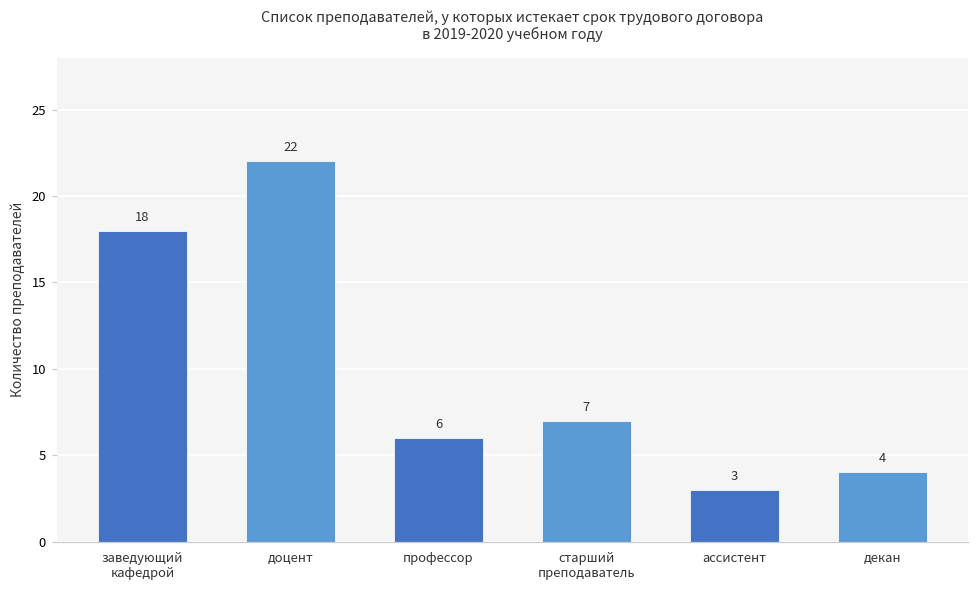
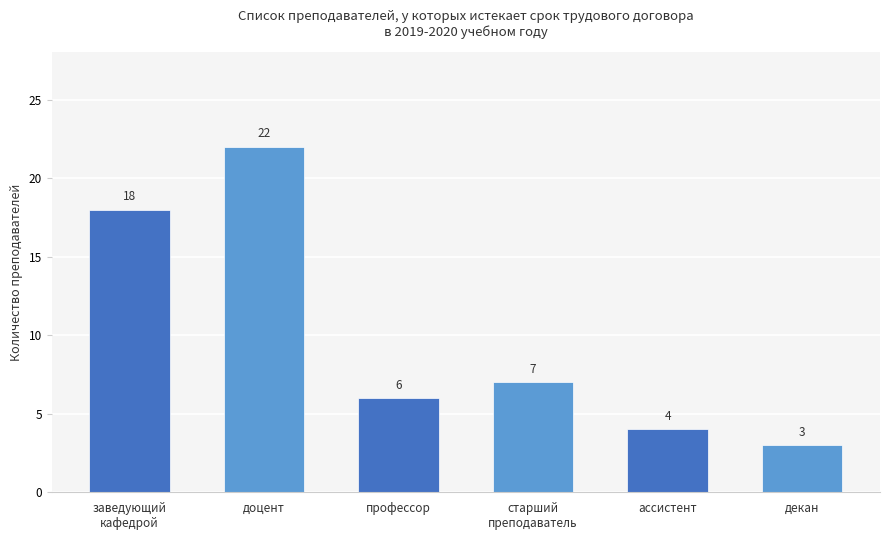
ассистент: 3 -> 4
декан: 4 -> 3
